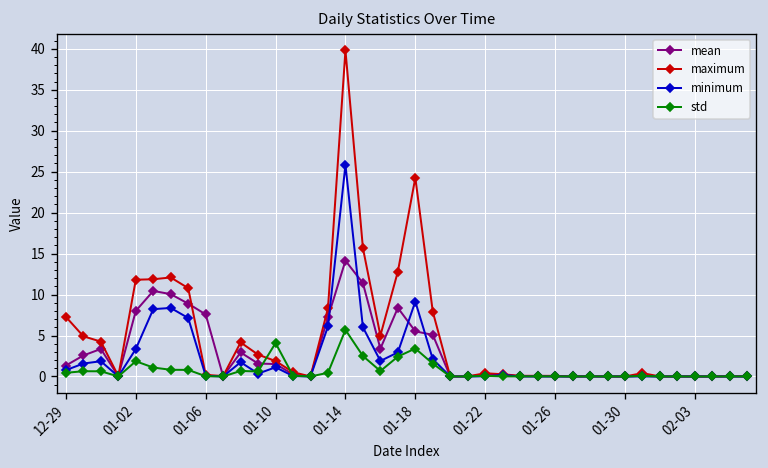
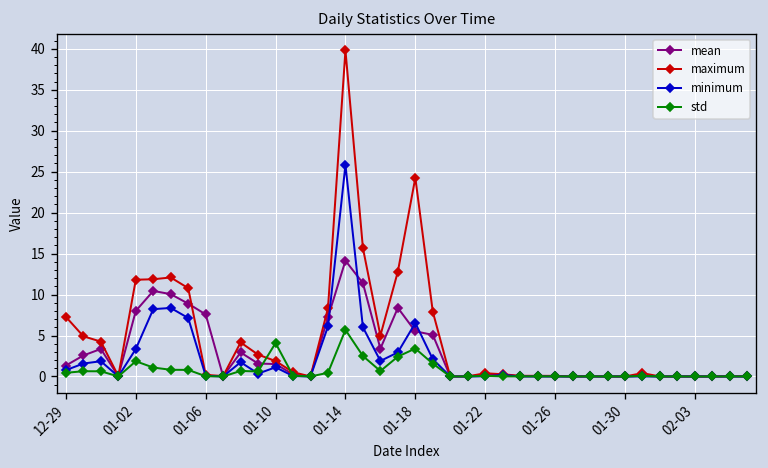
minimum, 01-18: 9 -> 7
